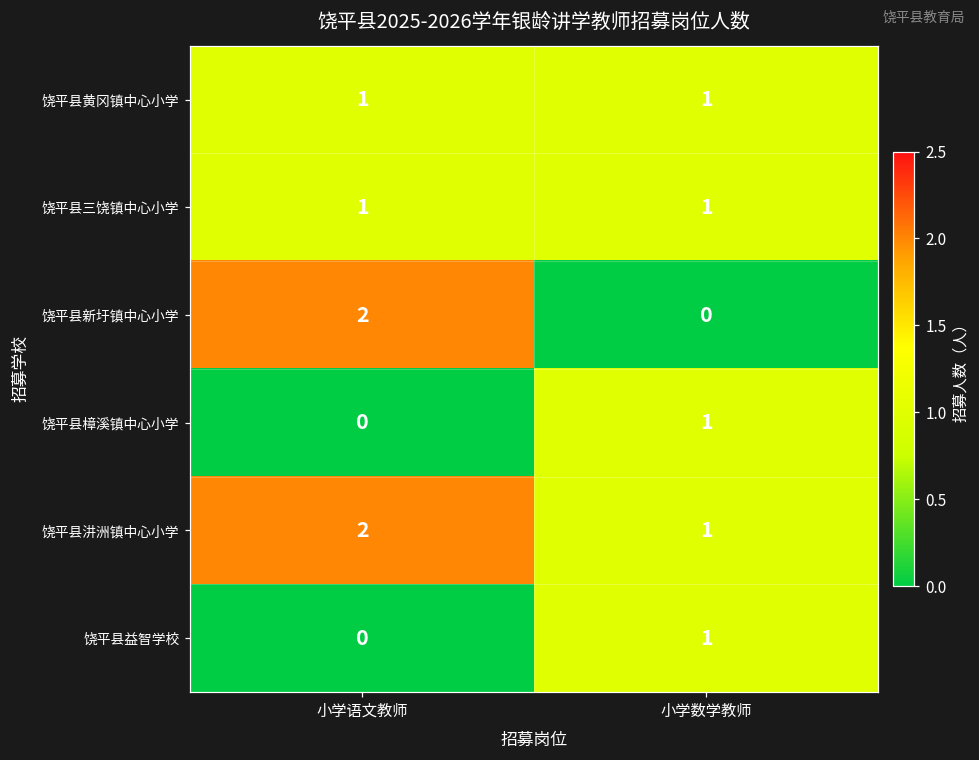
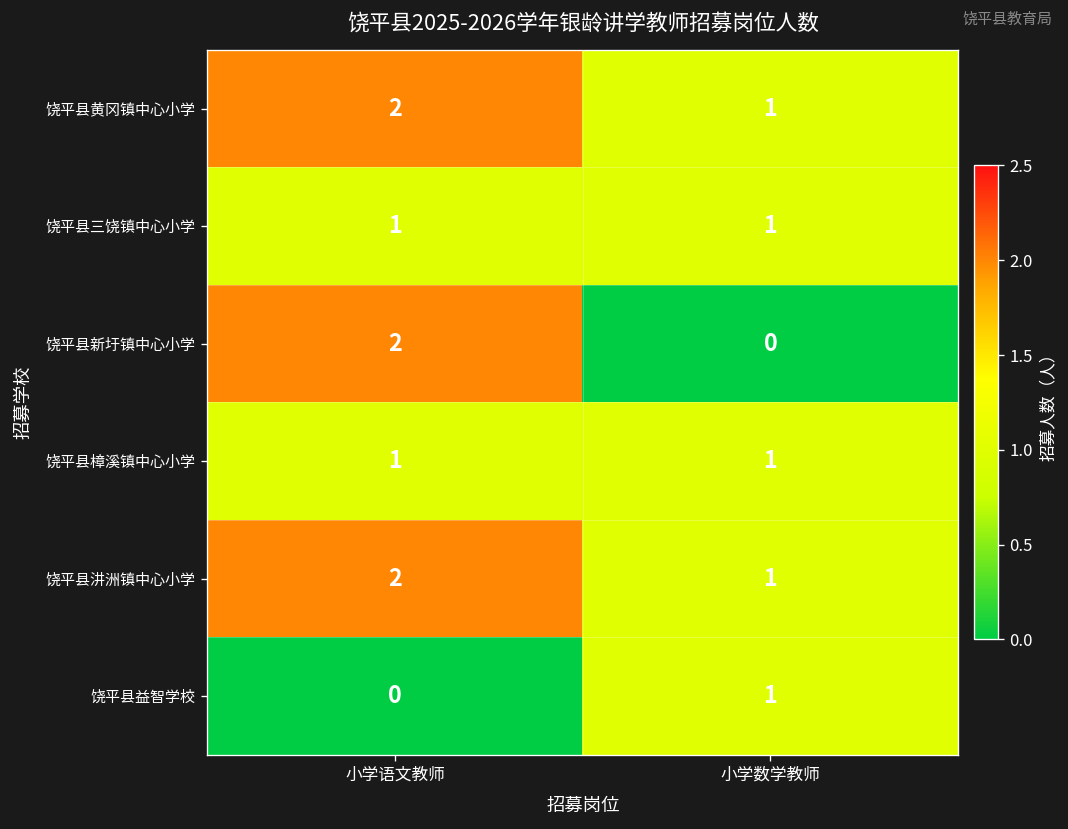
饶平县黄冈镇中心小学, 小学语文教师: 1 -> 2
饶平县樟溪镇中心小学, 小学语文教师: 0 -> 1
